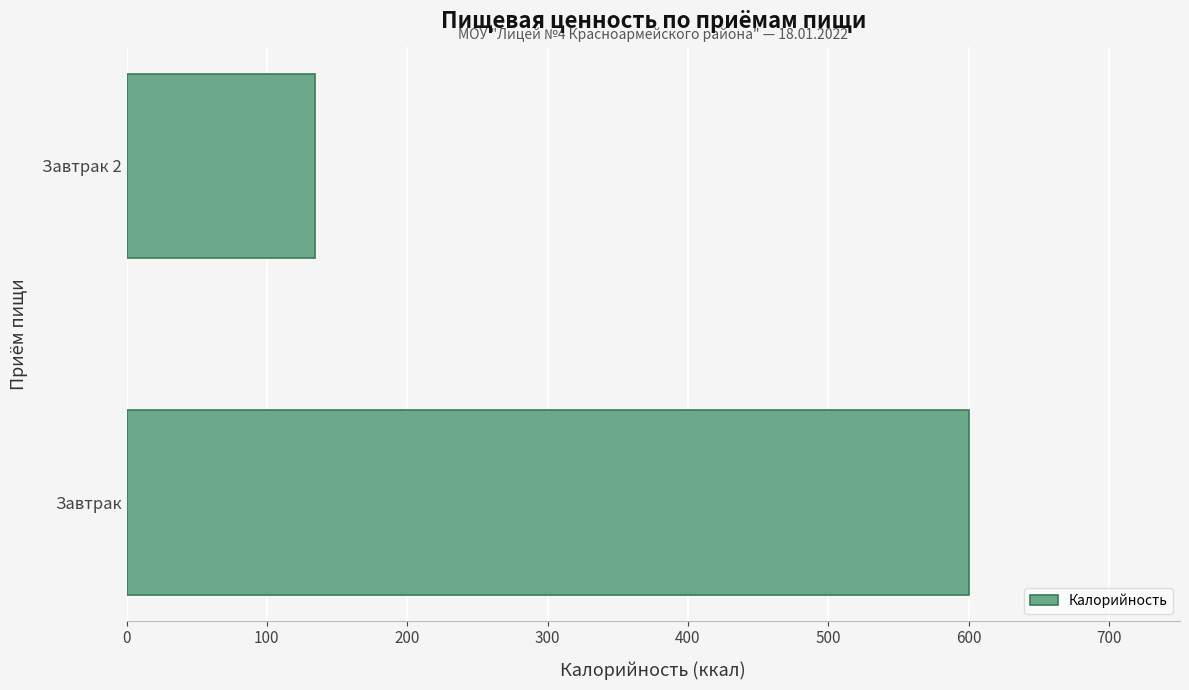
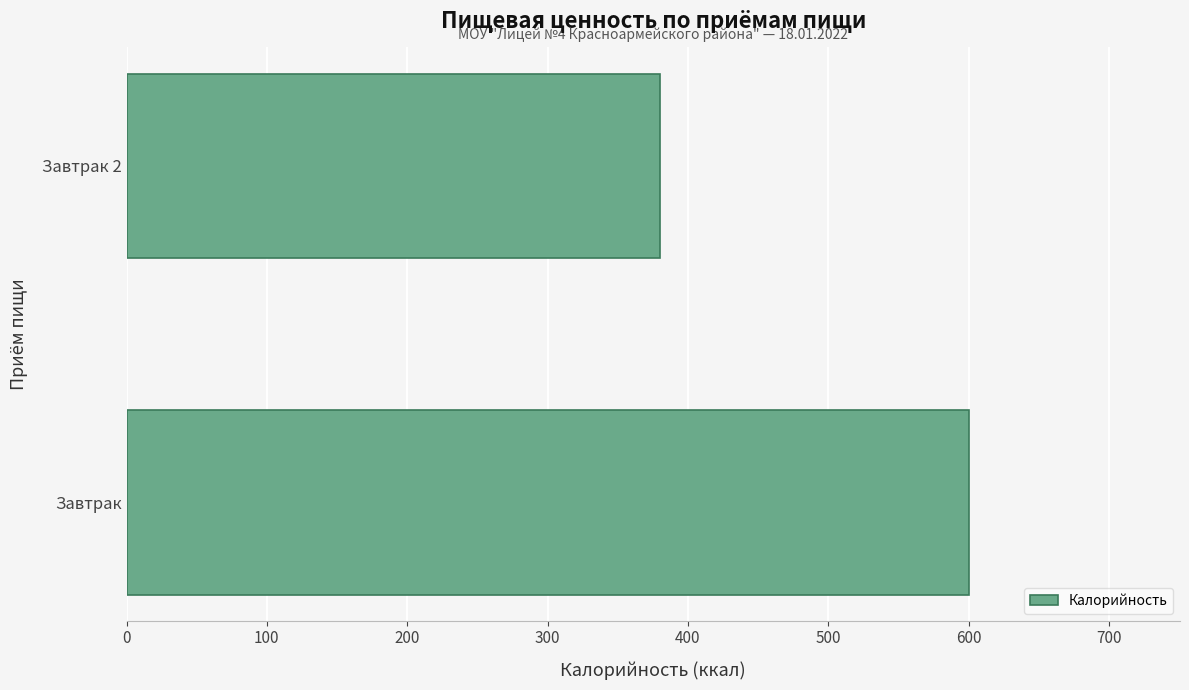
Завтрак 2: 134 -> 380
